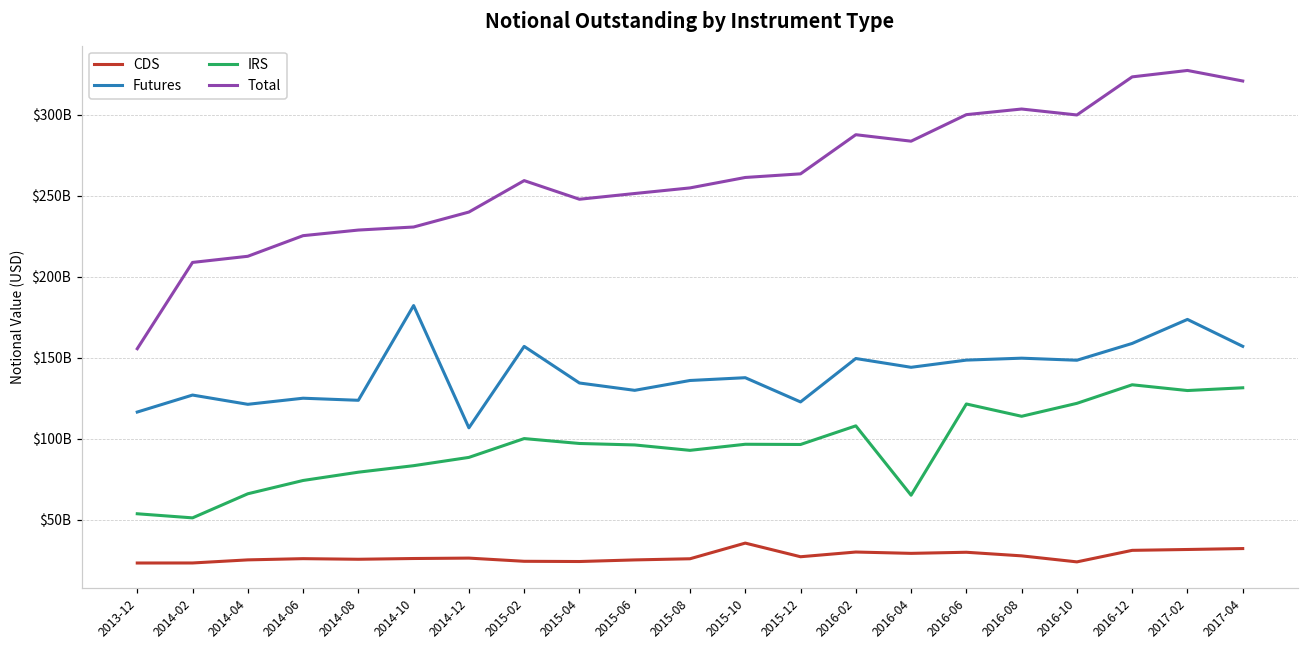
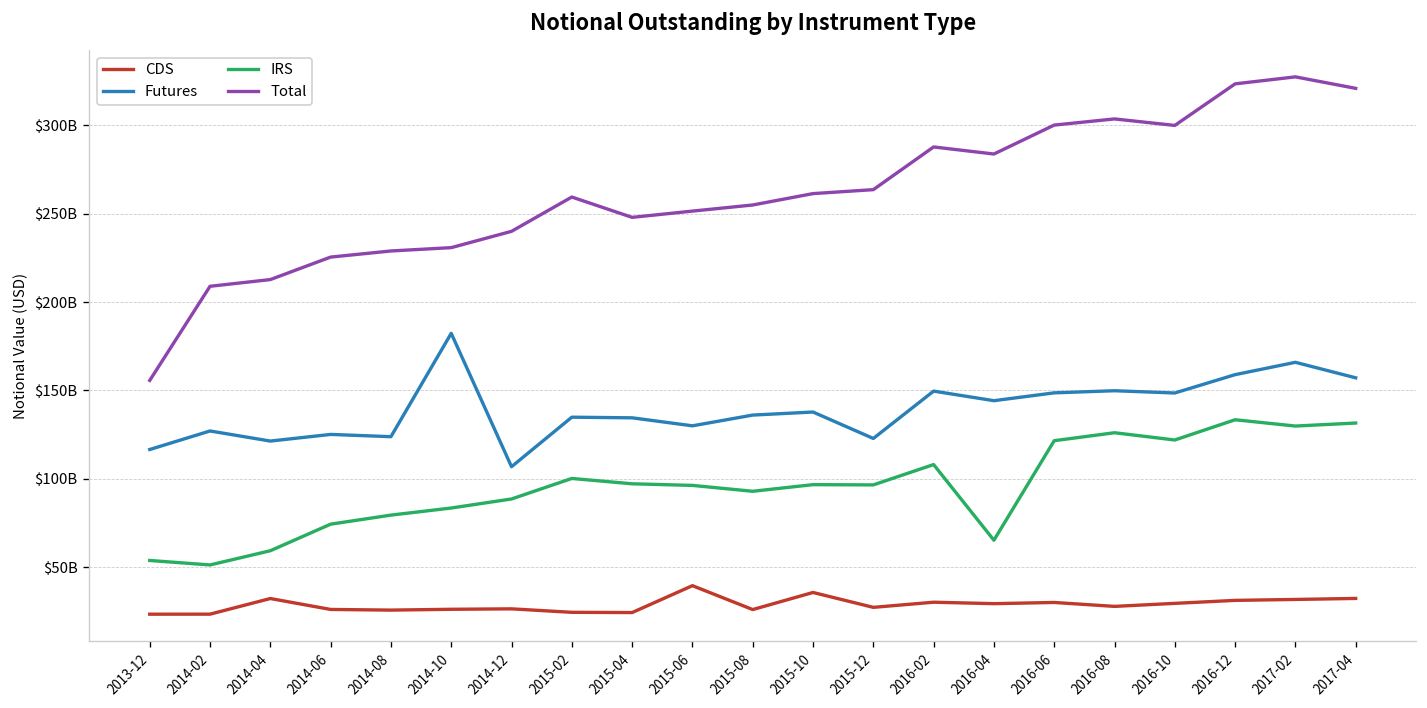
CDS, 2014-04: $25000000000 -> $32000000000
IRS, 2014-04: $66000000000 -> $59000000000
Futures, 2015-02: $157000000000 -> $135000000000
CDS, 2015-06: $25000000000 -> $39000000000
IRS, 2016-08: $114000000000 -> $126000000000
CDS, 2016-10: $24000000000 -> $29000000000
Futures, 2017-02: $174000000000 -> $166000000000
